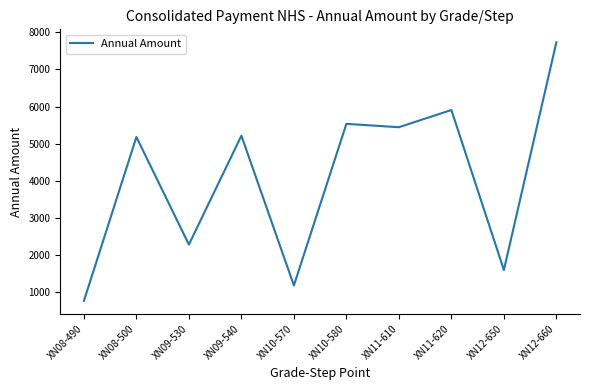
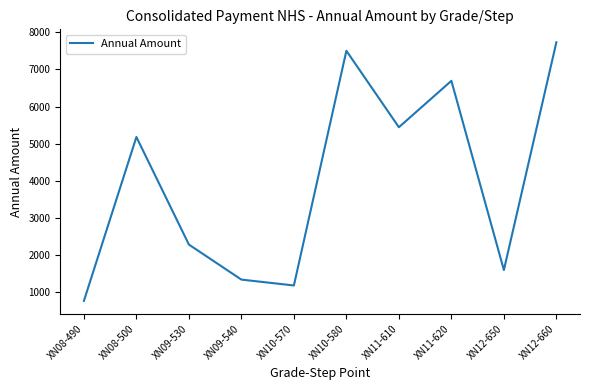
XN09-540: 5200 -> 1300
XN10-580: 5500 -> 7500
XN11-620: 5900 -> 6700
